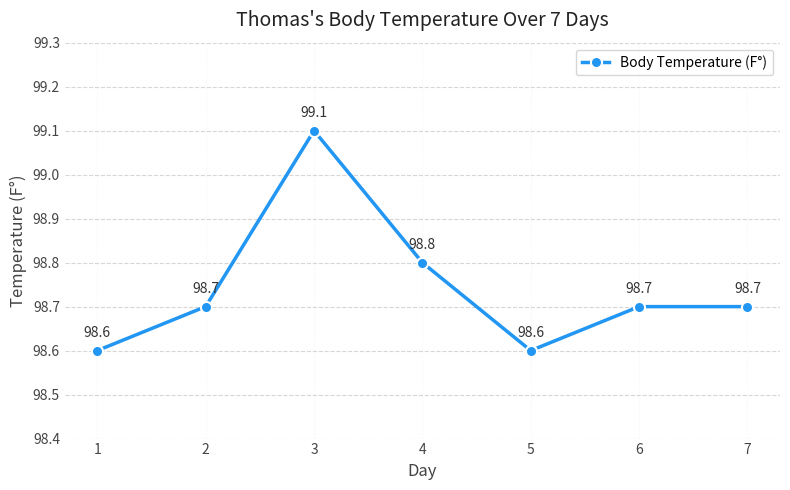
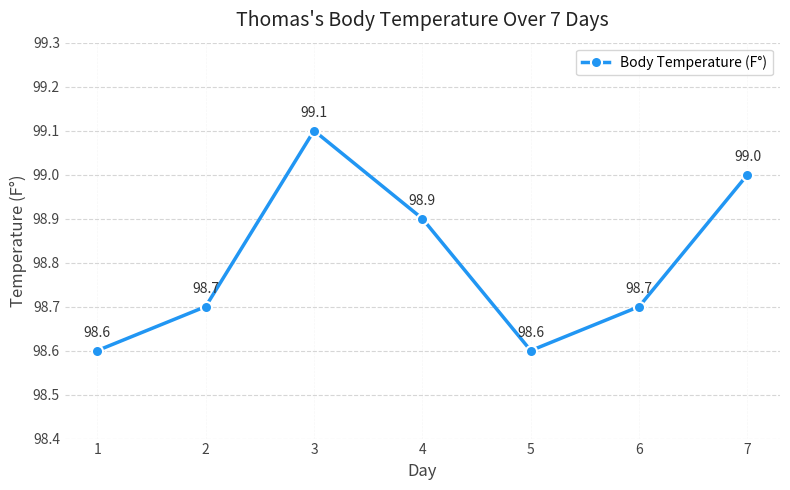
4: 98.8 -> 98.9
7: 98.7 -> 99.0
